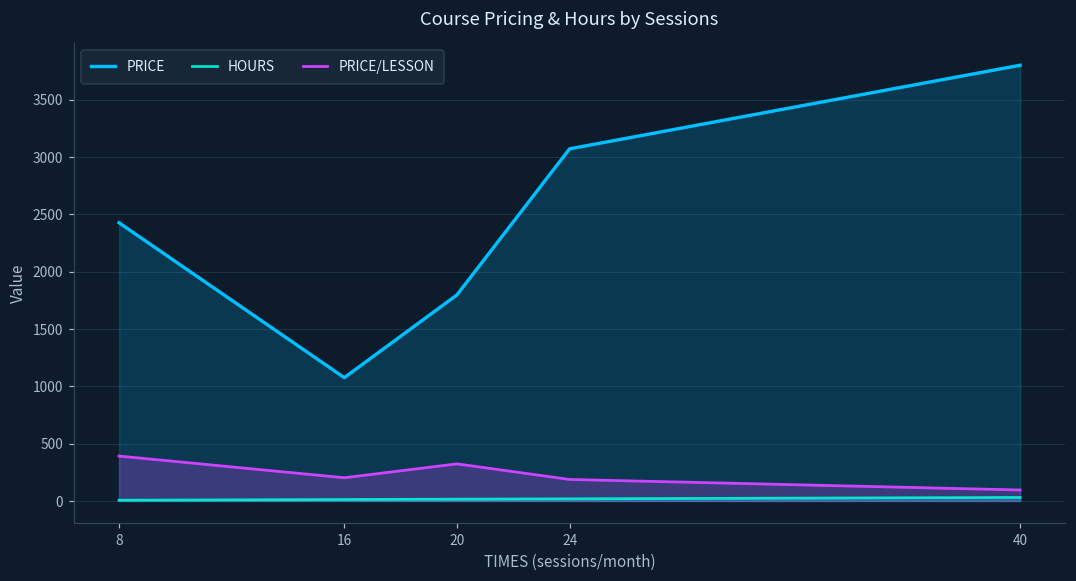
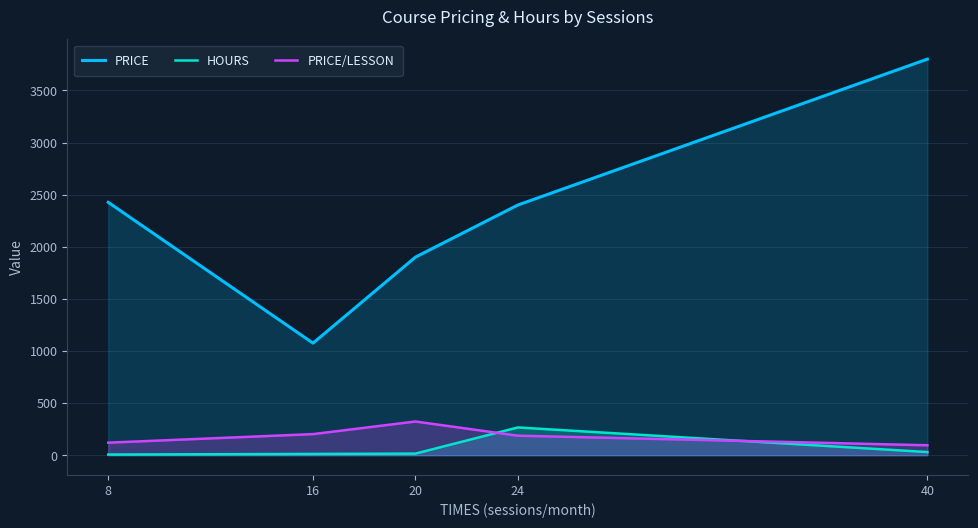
PRICE/LESSON, 8: 390 -> 120
PRICE, 20: 1800 -> 1900
PRICE, 24: 3070 -> 2400
HOURS, 24: 20 -> 270
